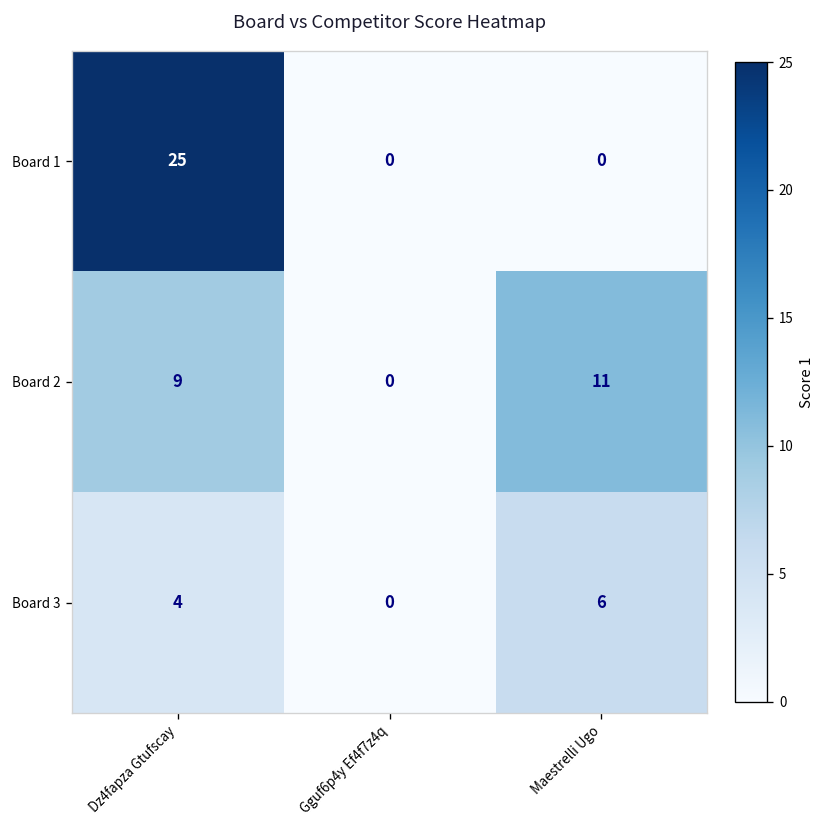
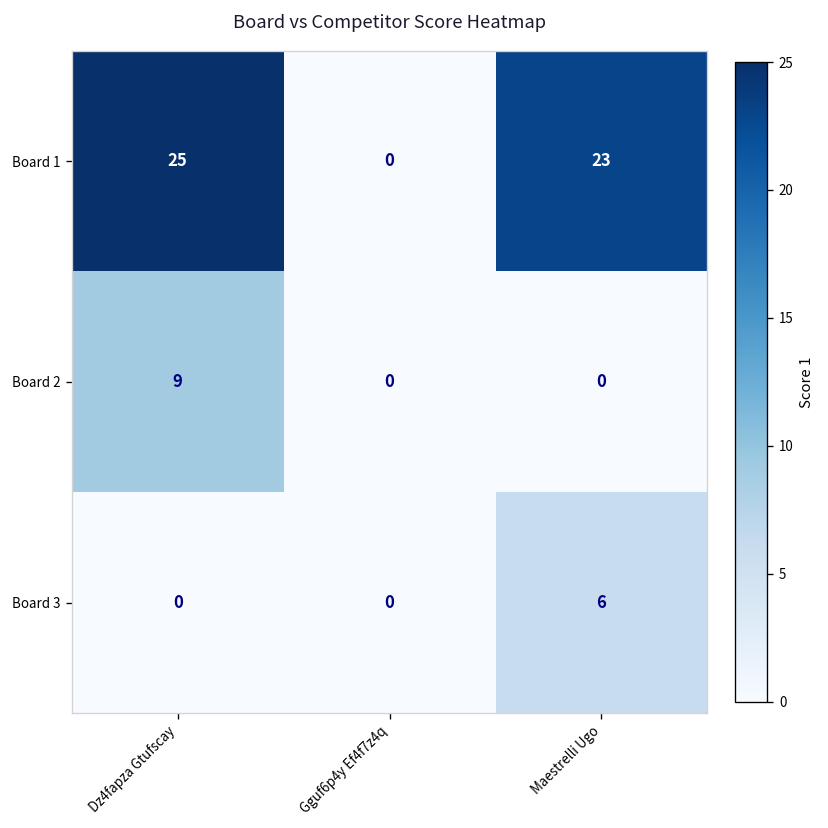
Board 1, Maestrelli Ugo: 0 -> 23
Board 2, Maestrelli Ugo: 11 -> 0
Board 3, Dz4fapza Gtufscay: 4 -> 0
